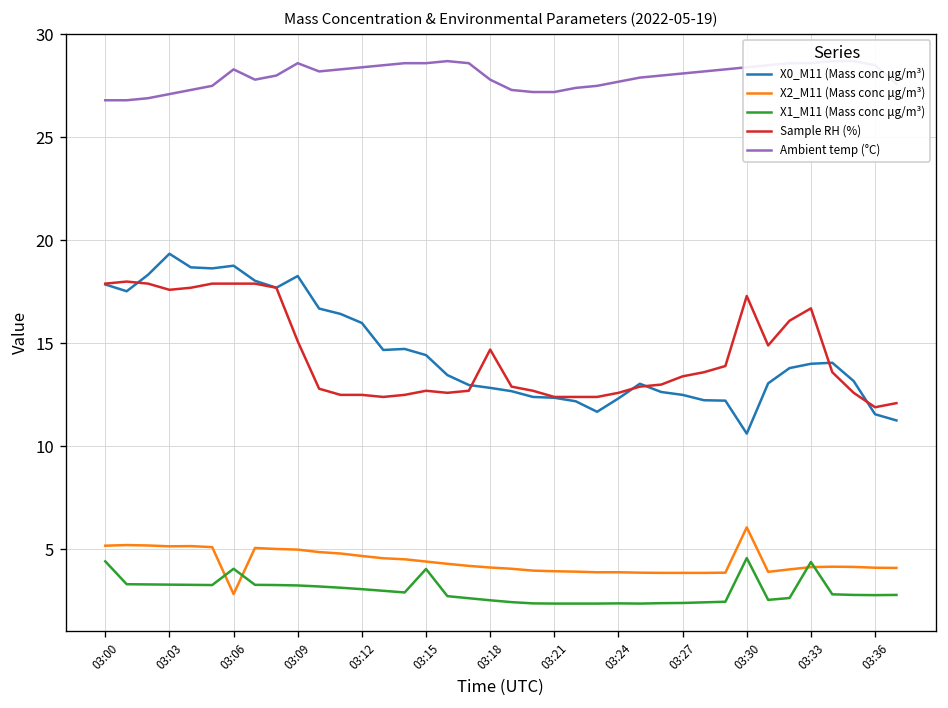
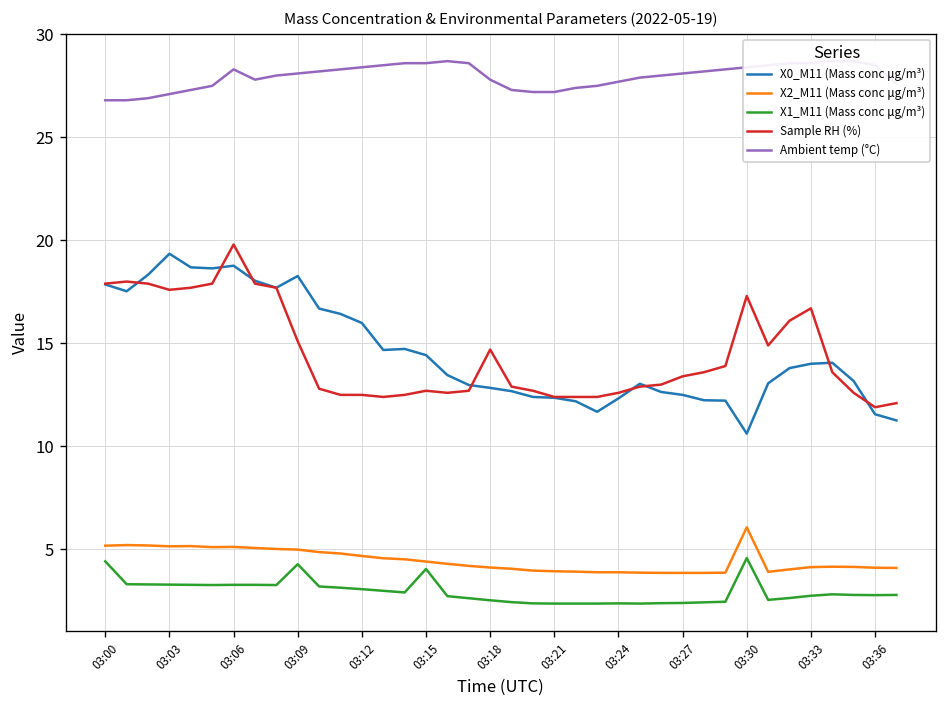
X2_M11 (Mass conc μg/m³), 03:06: 2.8 -> 5.1
X1_M11 (Mass conc μg/m³), 03:06: 4.1 -> 3.3
Sample RH (%), 03:06: 17.9 -> 19.8
X1_M11 (Mass conc μg/m³), 03:09: 3.3 -> 4.3
Ambient temp (°C), 03:09: 28.6 -> 28.1
X1_M11 (Mass conc μg/m³), 03:33: 4.4 -> 2.8
